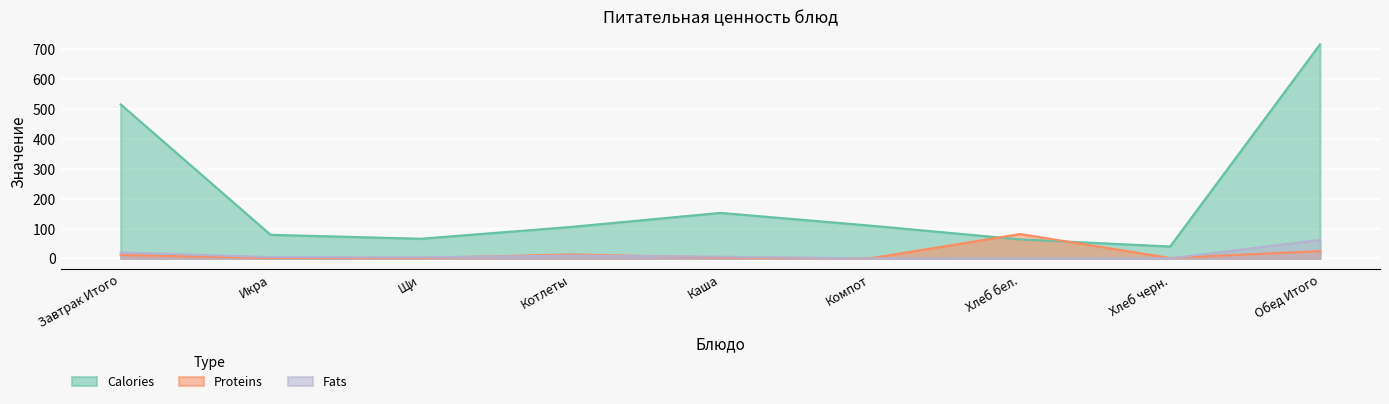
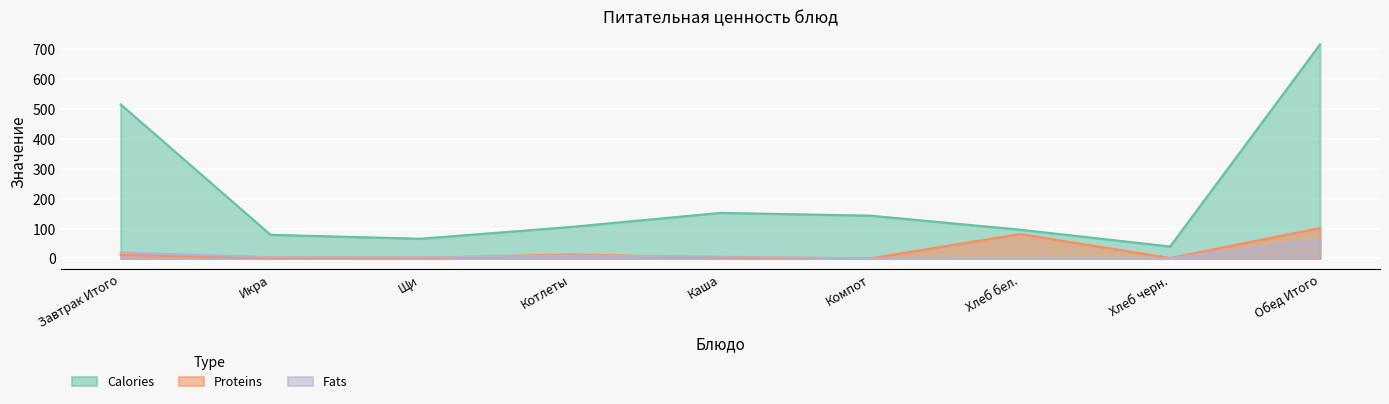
Calories, Компот: 110 -> 140
Calories, Хлеб бел.: 60 -> 100
Proteins, Обед Итого: 20 -> 100
